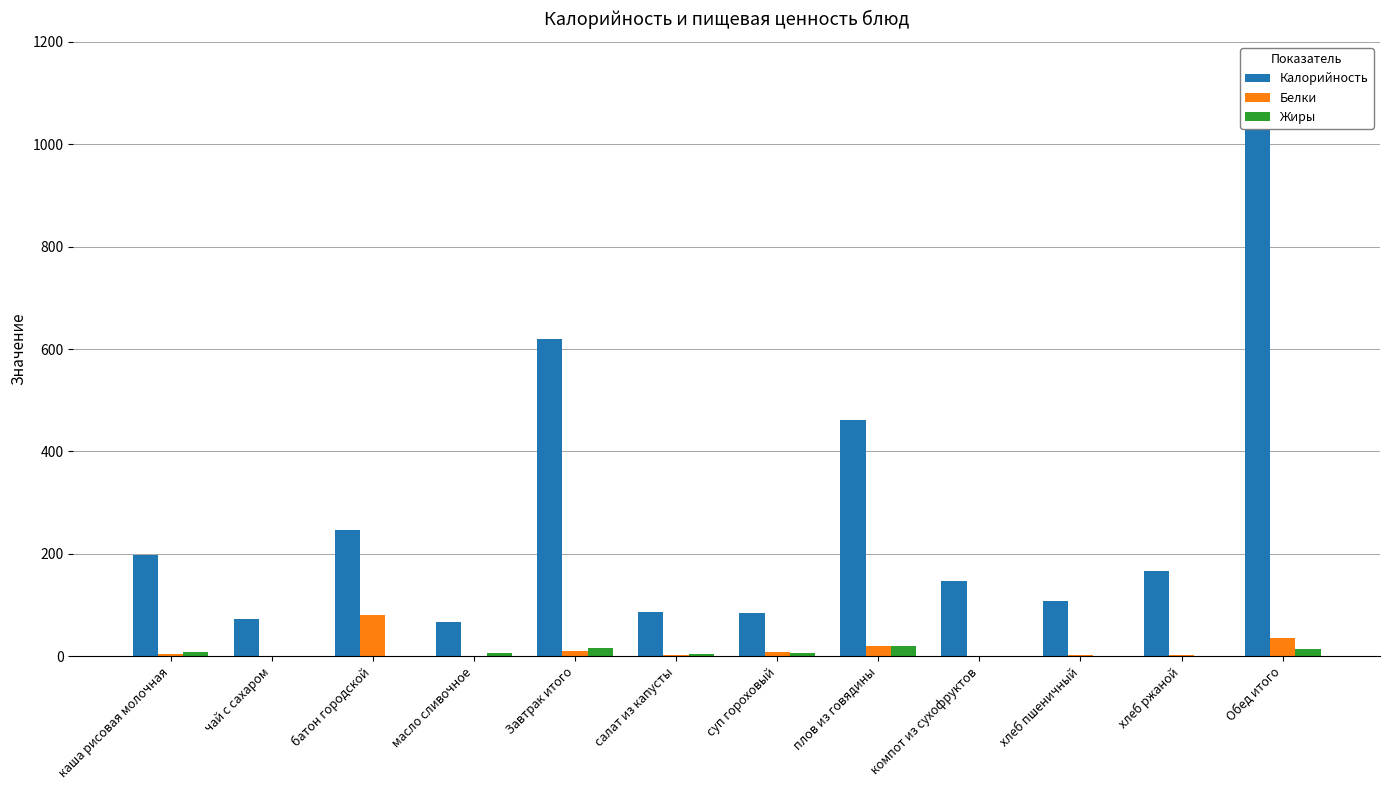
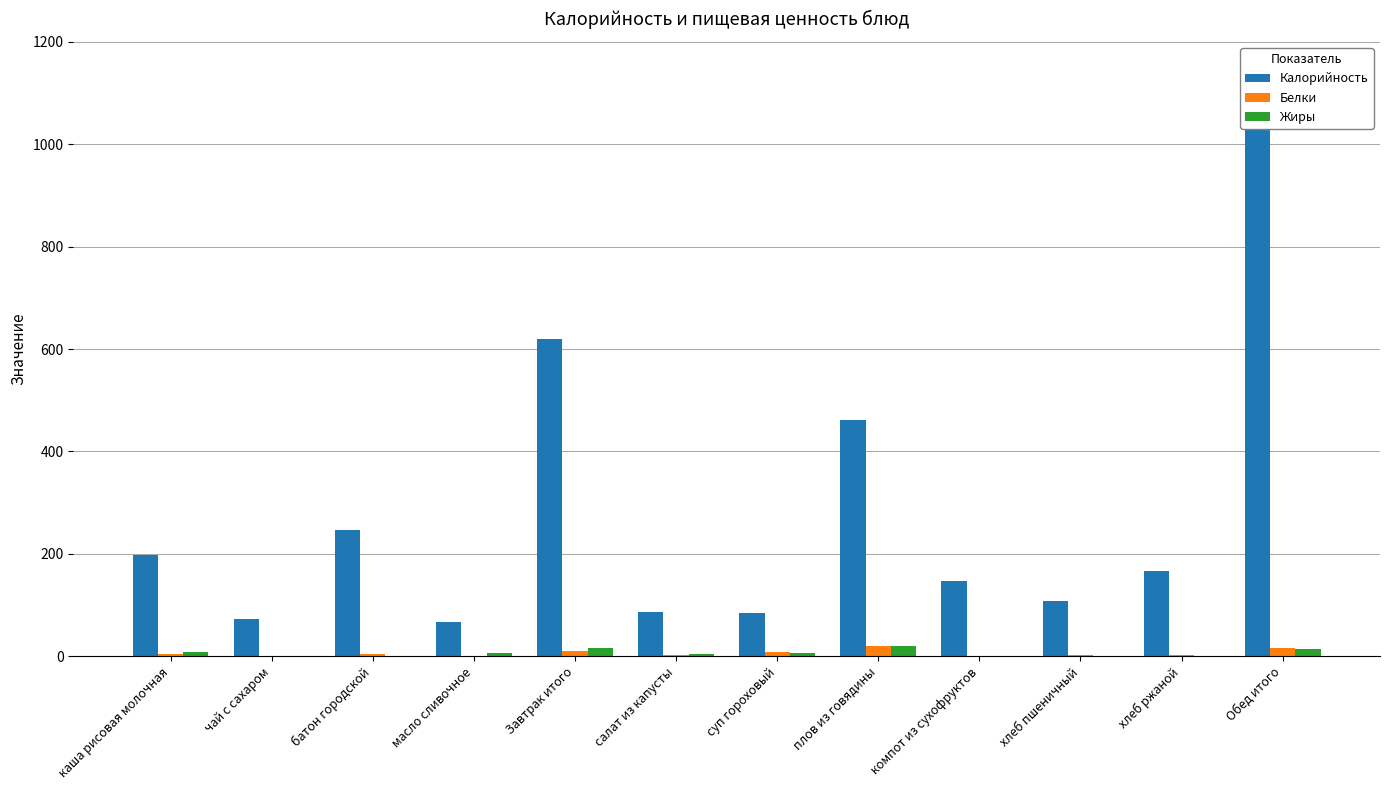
Белки, батон городской: 80 -> 0
Белки, Обед итого: 40 -> 20
